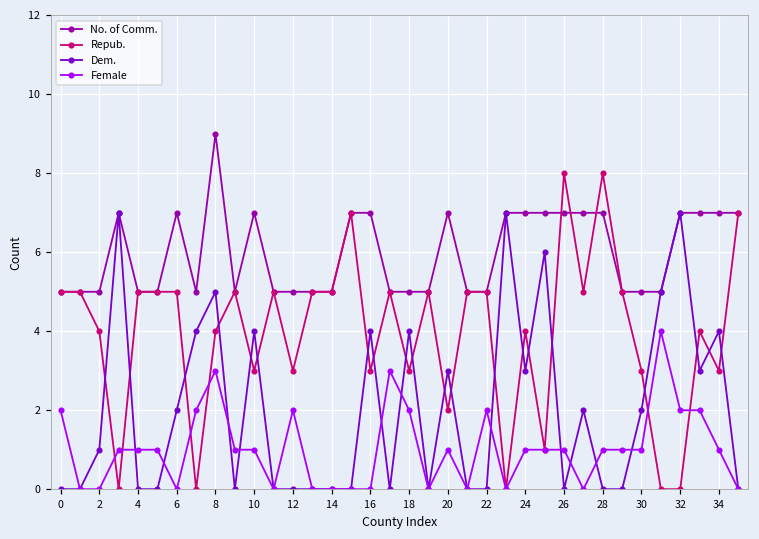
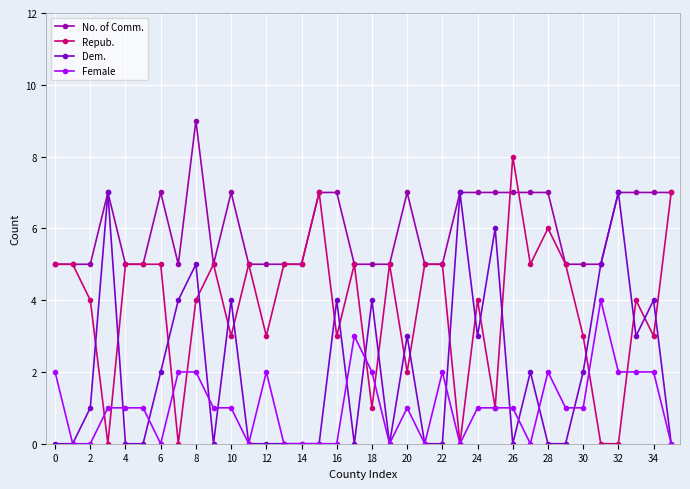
Female, 8: 3 -> 2
Repub., 18: 3 -> 1
Repub., 28: 8 -> 6
Female, 28: 1 -> 2
Female, 34: 1 -> 2
